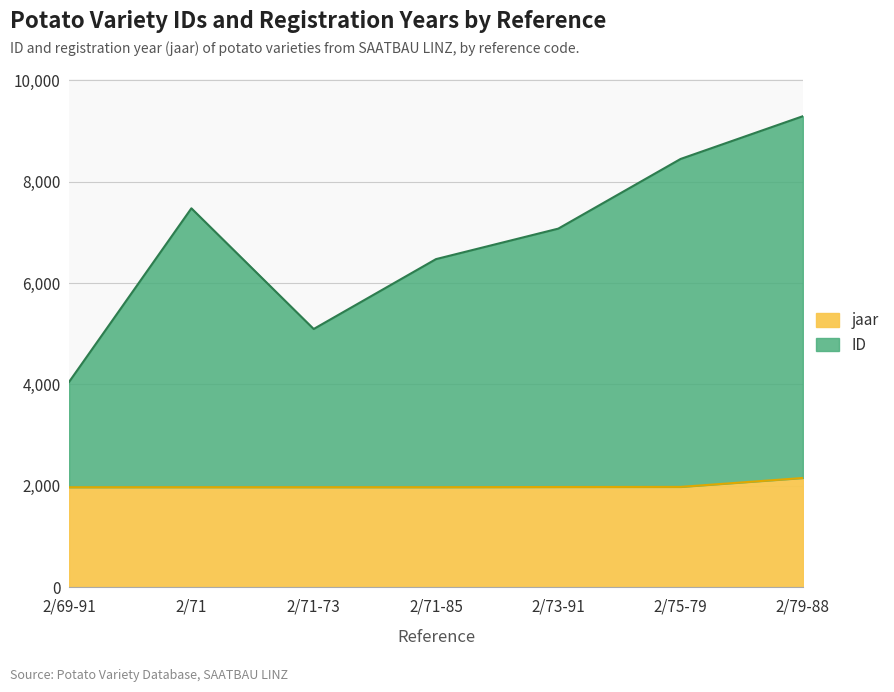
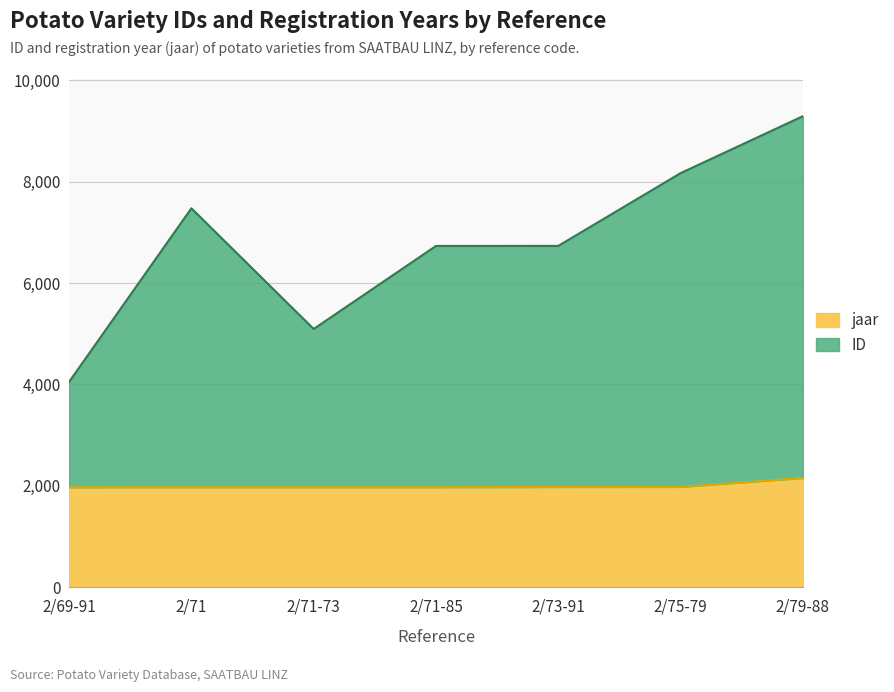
ID, 2/71-85: 4,500 -> 4,800
ID, 2/73-91: 5,100 -> 4,800
ID, 2/75-79: 6,500 -> 6,200
